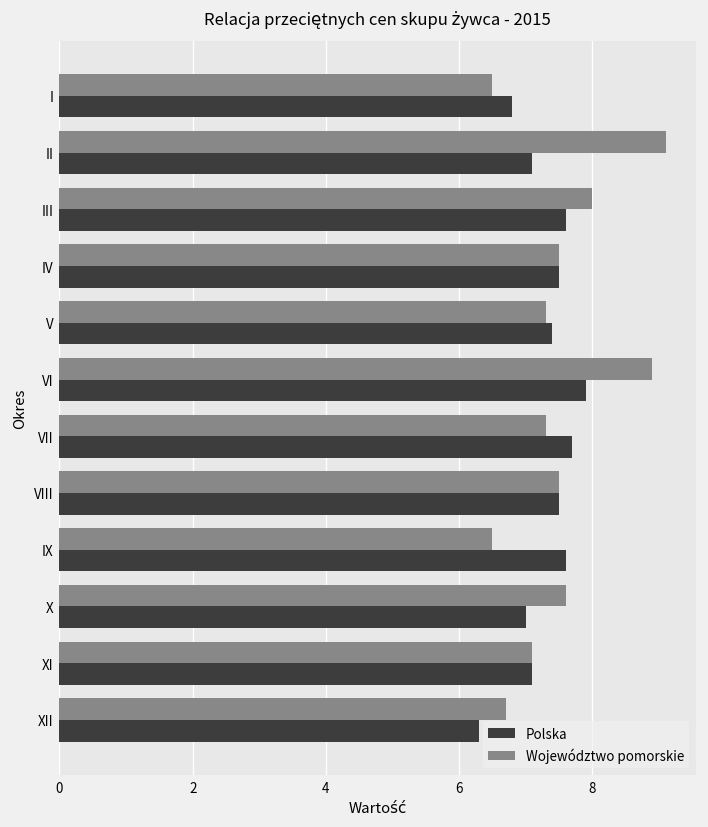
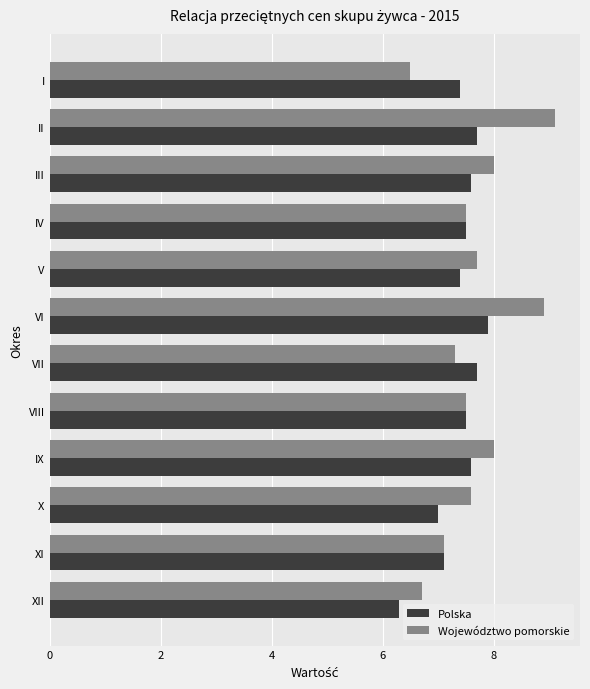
Polska, I: 6.8 -> 7.4
Polska, II: 7.1 -> 7.7
Województwo pomorskie, V: 7.3 -> 7.7
Województwo pomorskie, IX: 6.5 -> 8.0
